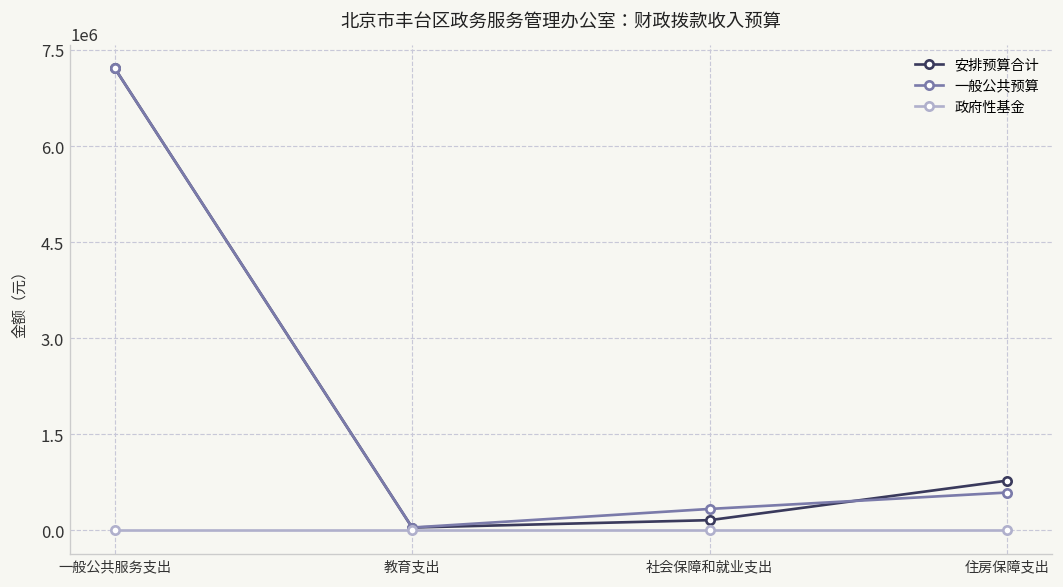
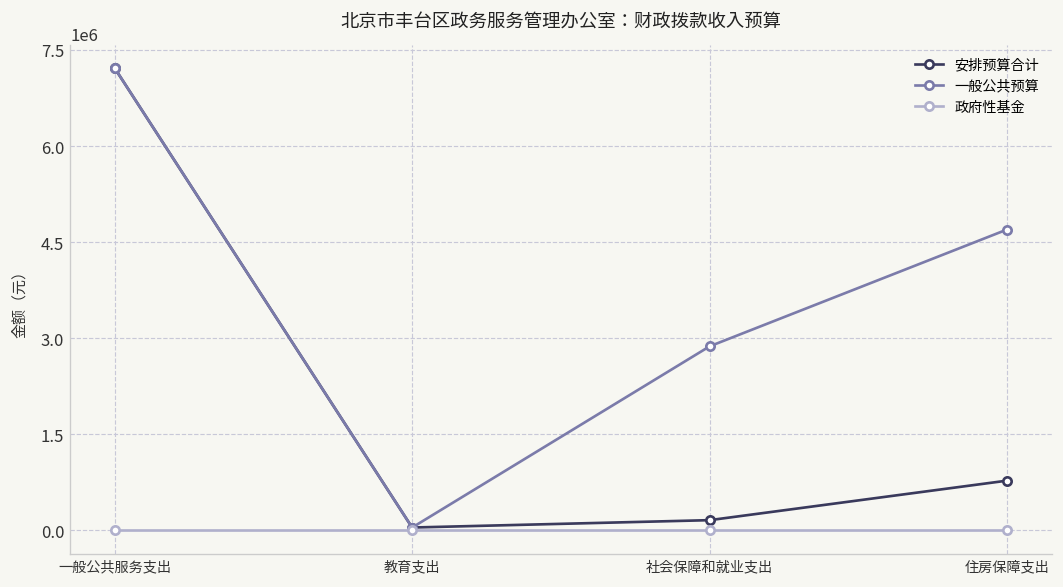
一般公共预算, 社会保障和就业支出: 300000 -> 2900000
一般公共预算, 住房保障支出: 600000 -> 4700000
